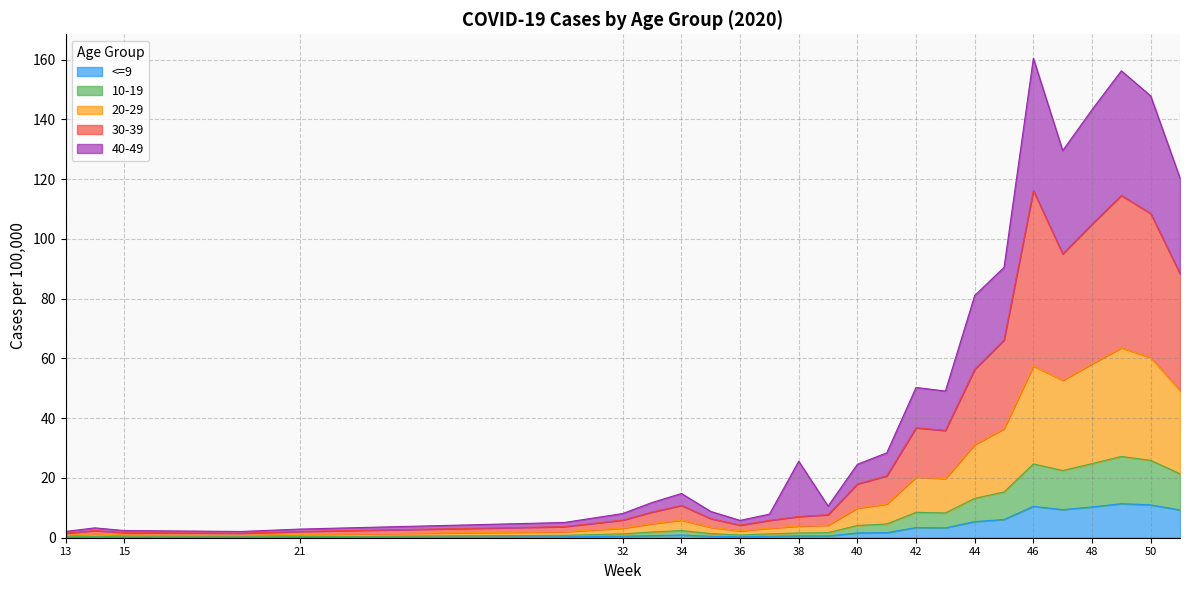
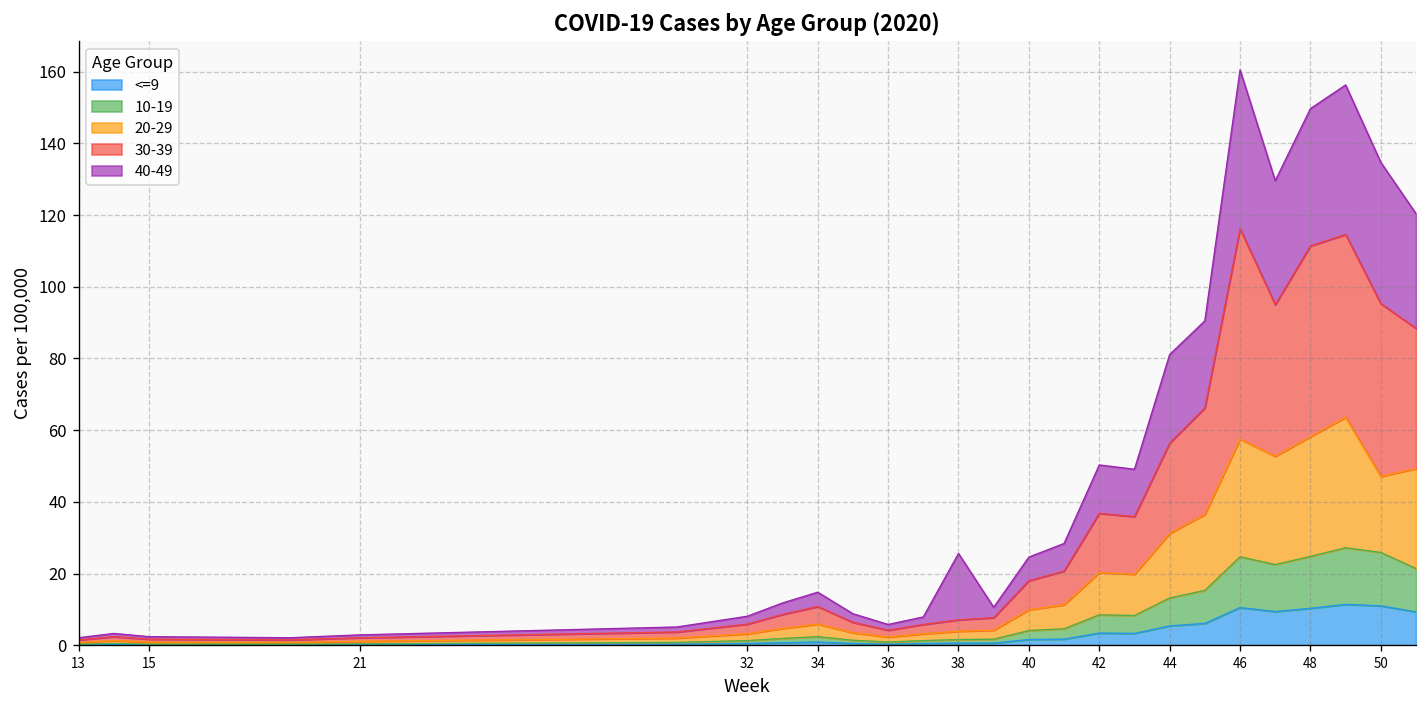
30-39, 48: 47 -> 53
20-29, 50: 34 -> 21
